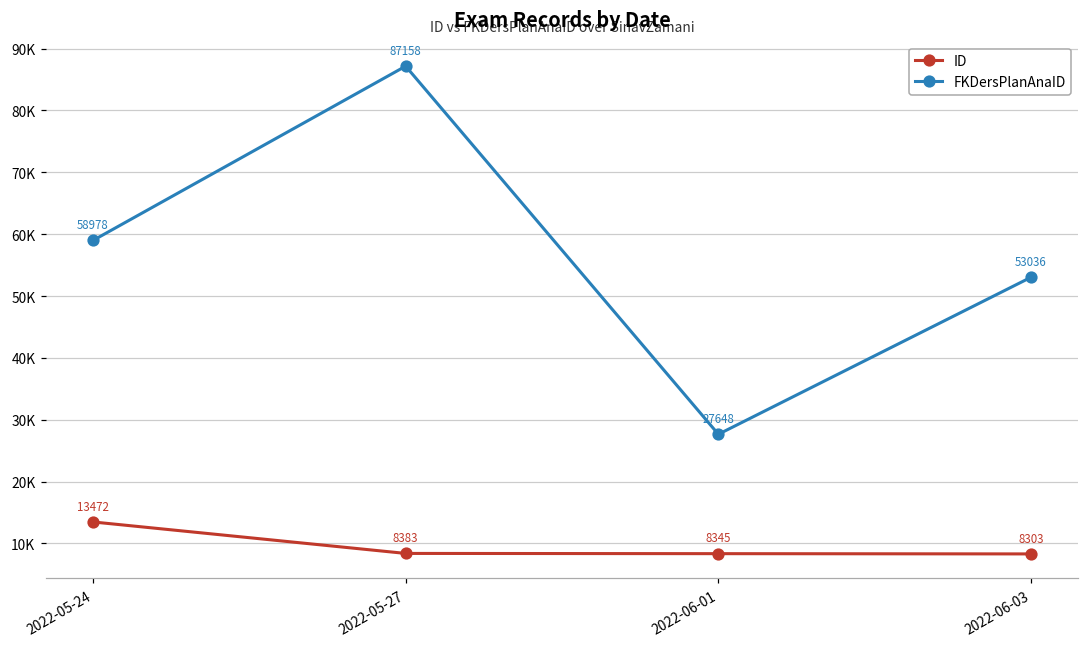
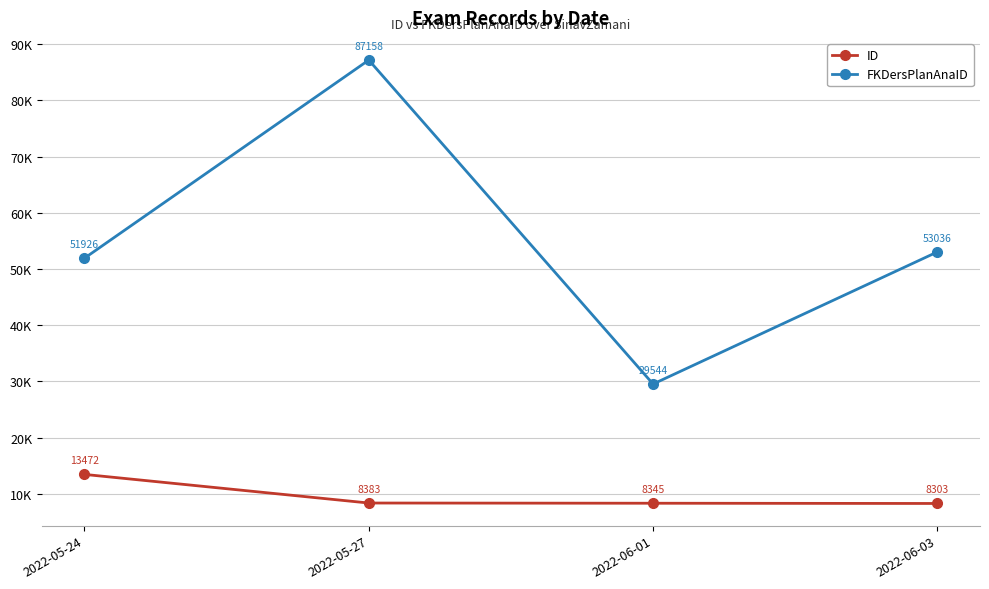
FKDersPlanAnaID, 2022-05-24: 58978 -> 51926
FKDersPlanAnaID, 2022-06-01: 27648 -> 29544
